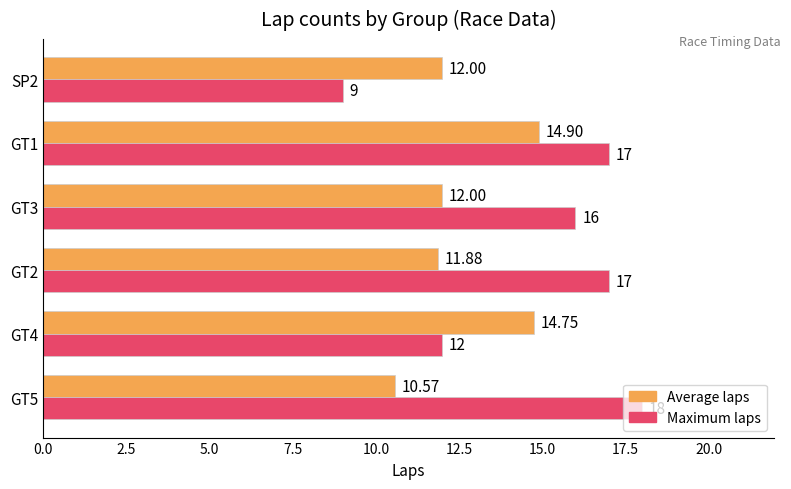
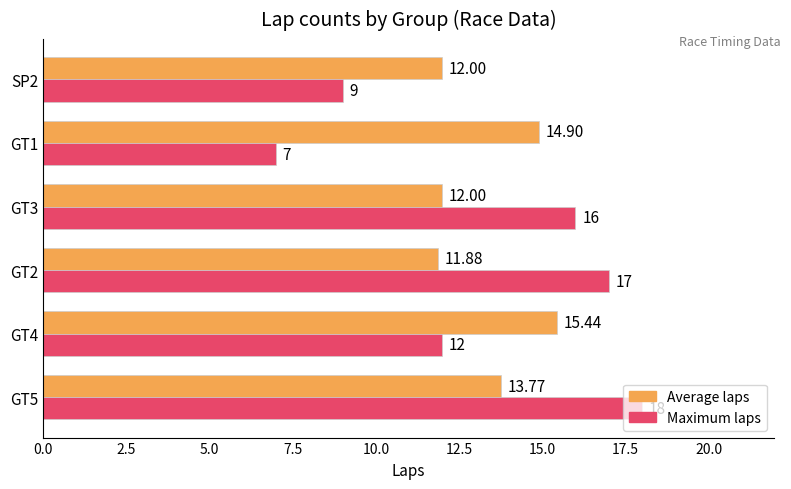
Maximum laps, GT1: 17 -> 7
Average laps, GT4: 14.75 -> 15.44
Average laps, GT5: 10.57 -> 13.77
